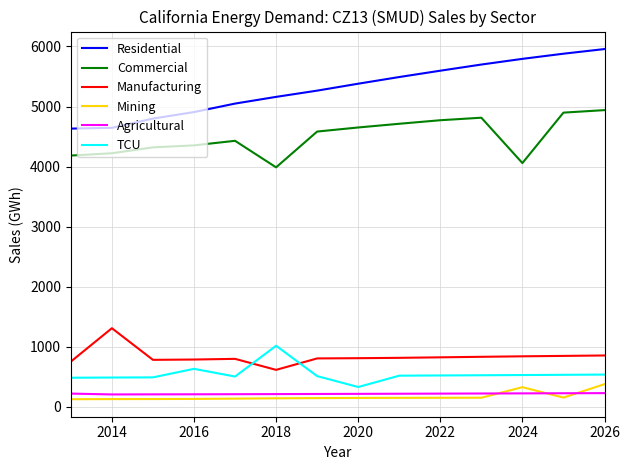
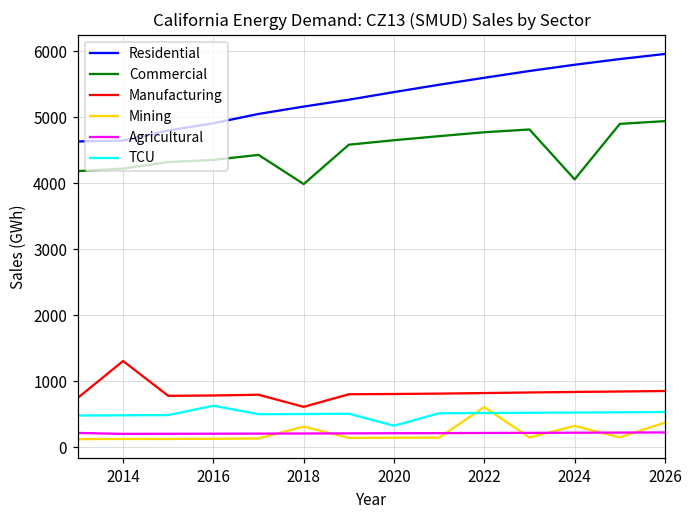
Mining, 2018: 100 -> 300
TCU, 2018: 1000 -> 500
Mining, 2022: 100 -> 600
